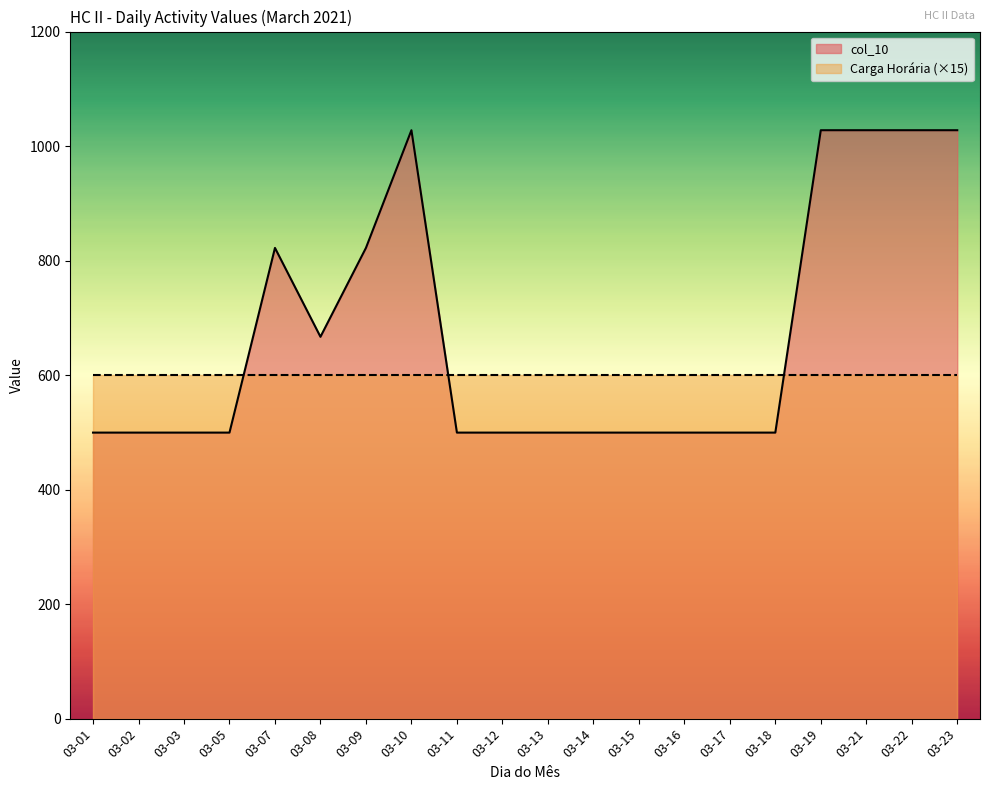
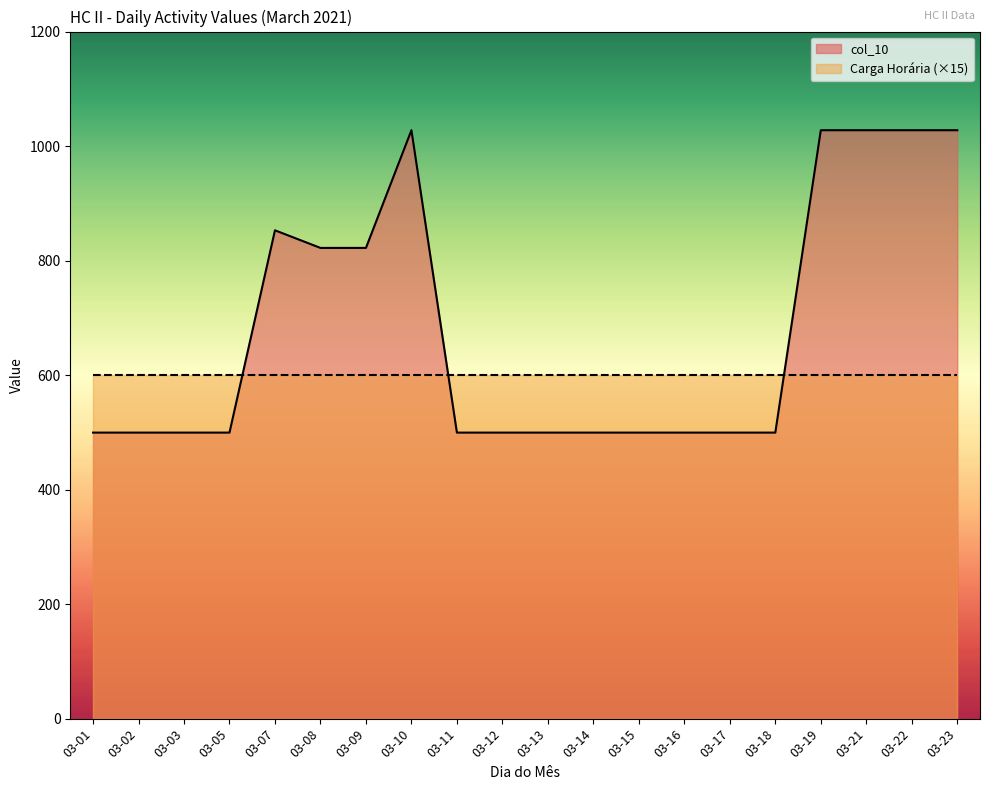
col_10, 03-07: 820 -> 850
col_10, 03-08: 670 -> 820
